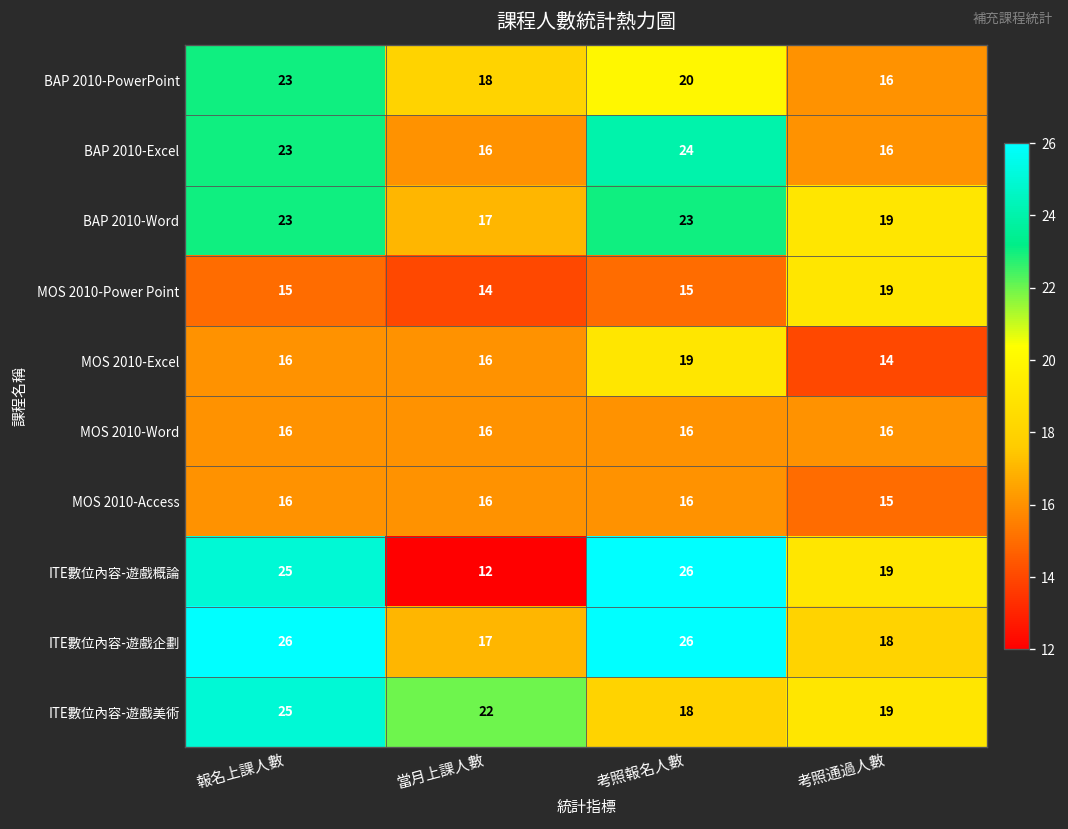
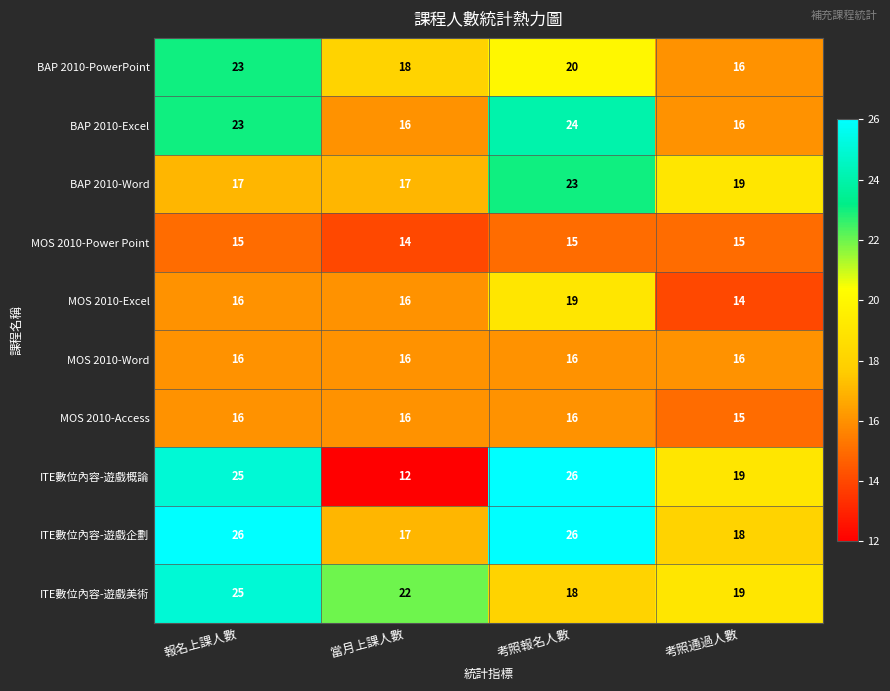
BAP 2010-Word, 報名上課人數: 23 -> 17
MOS 2010-Power Point, 考照通過人數: 19 -> 15
